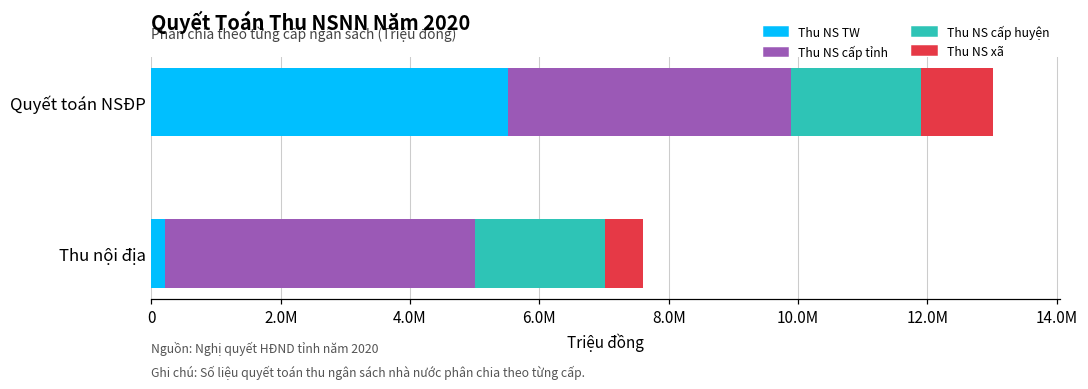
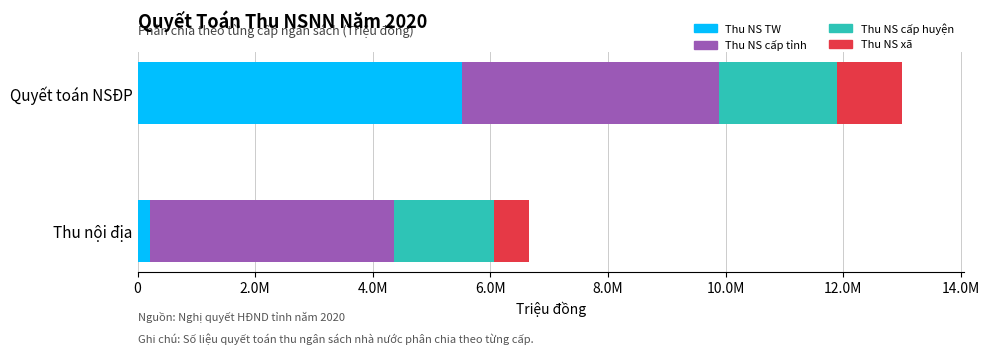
Thu NS cấp tỉnh, Thu nội địa: 4800000 -> 4200000
Thu NS cấp huyện, Thu nội địa: 2000000 -> 1700000
